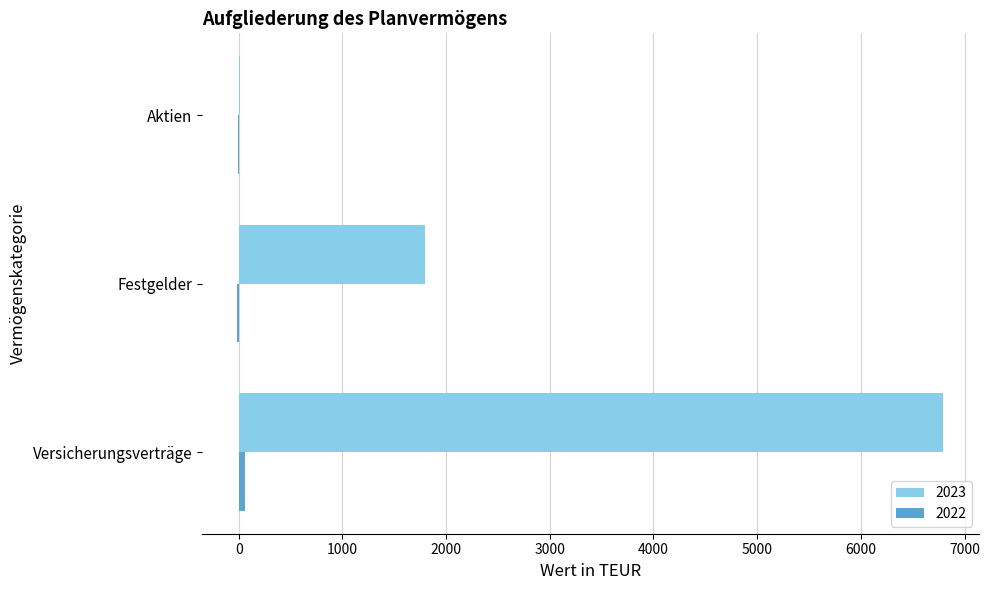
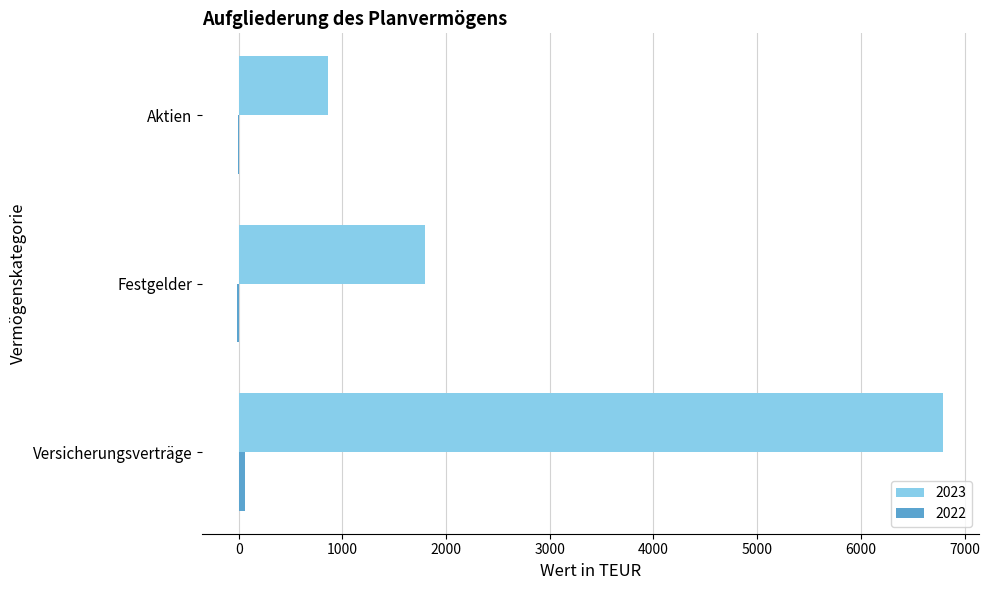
2023, Aktien: 10 -> 860
